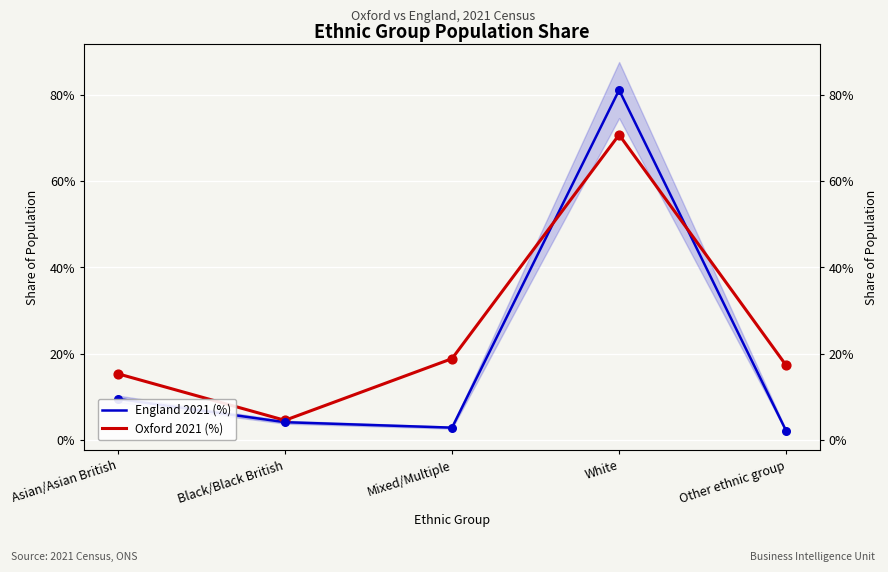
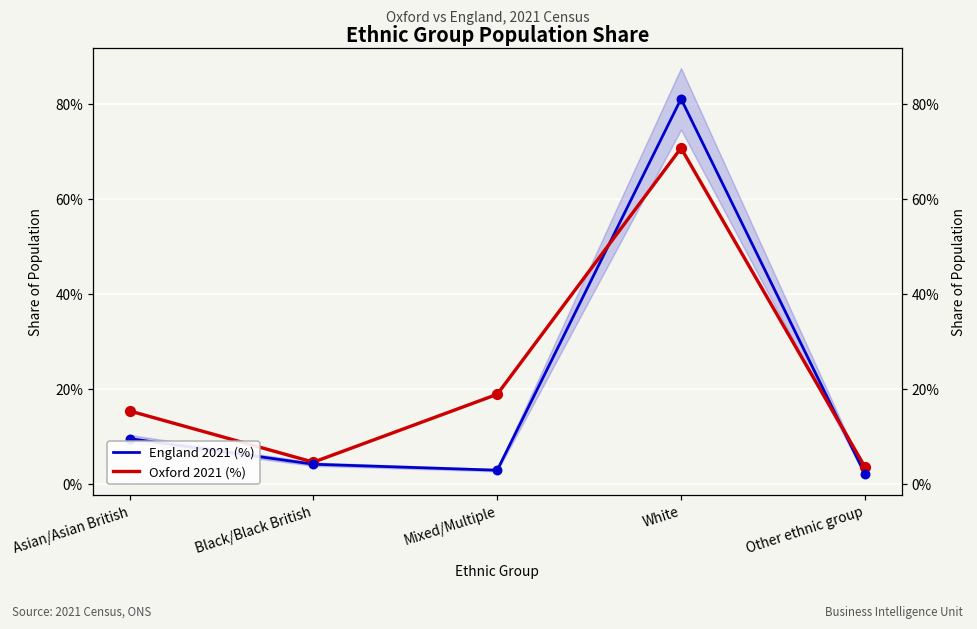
Oxford 2021 (%), Other ethnic group: 17% -> 4%
